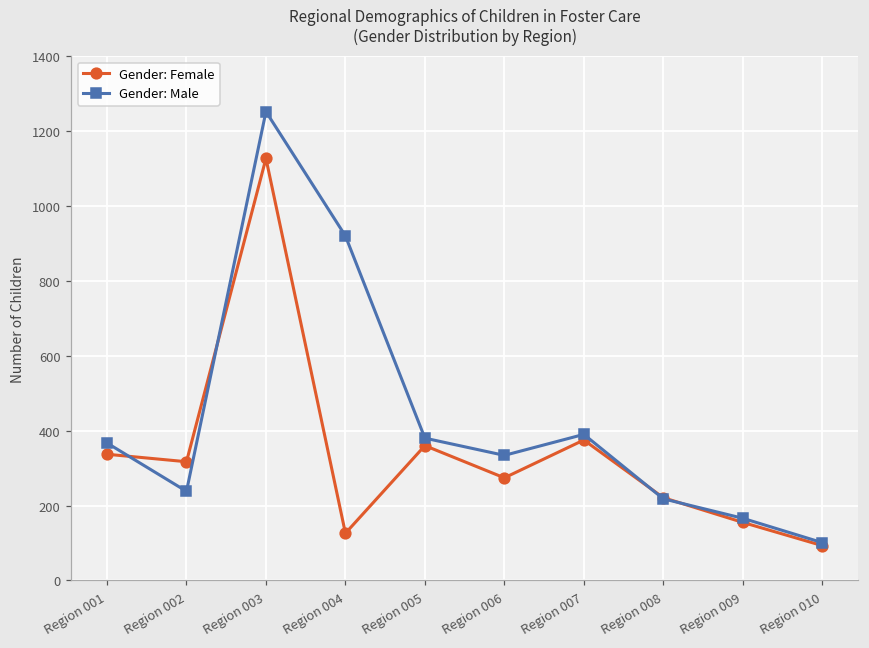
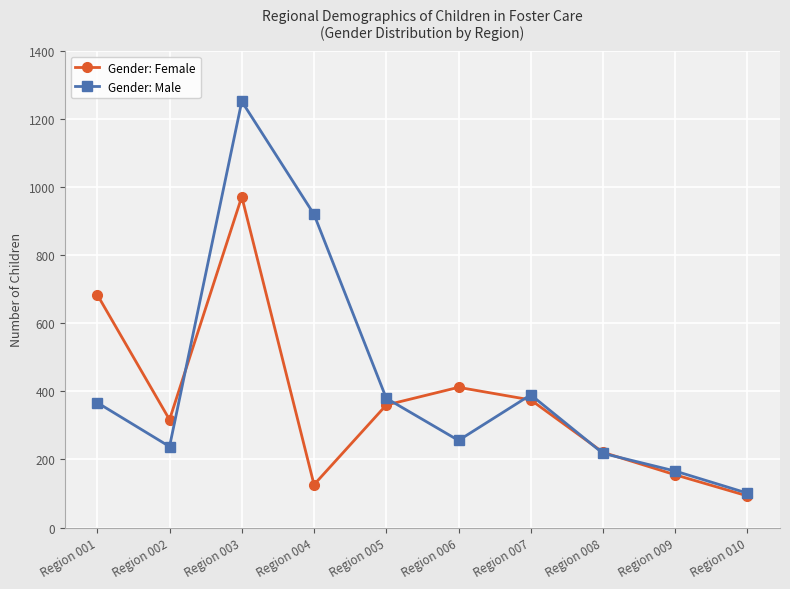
Gender: Female, Region 001: 340 -> 680
Gender: Female, Region 003: 1130 -> 970
Gender: Female, Region 006: 270 -> 410
Gender: Male, Region 006: 330 -> 260
